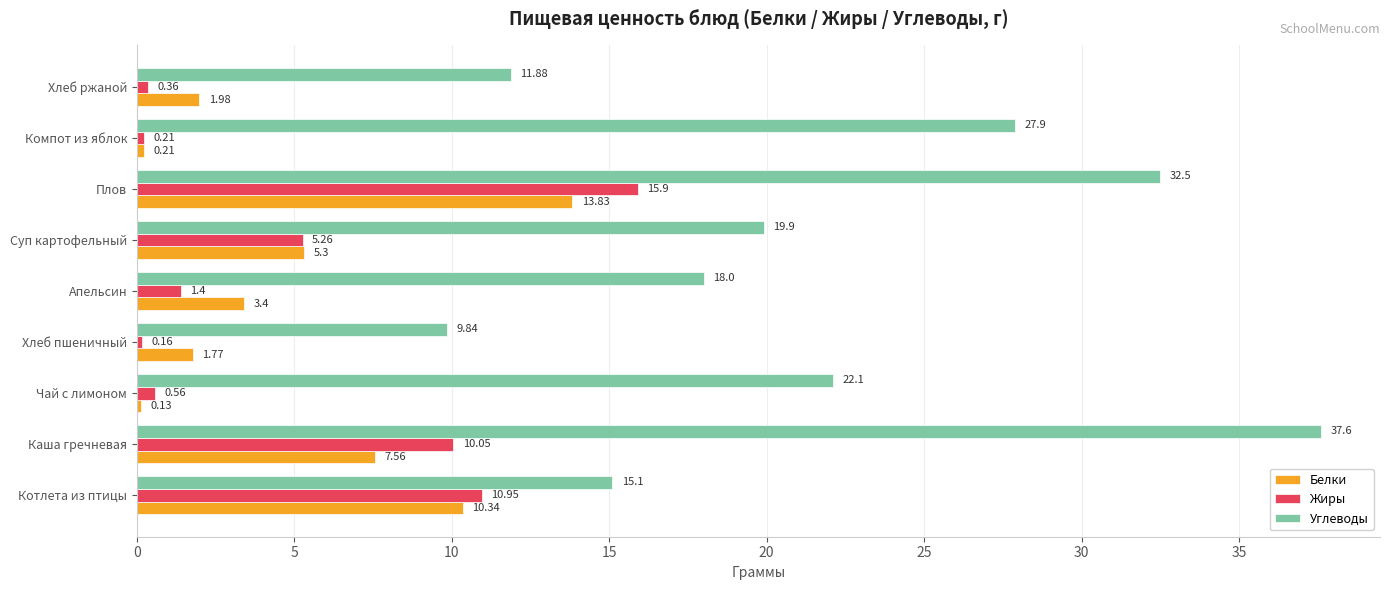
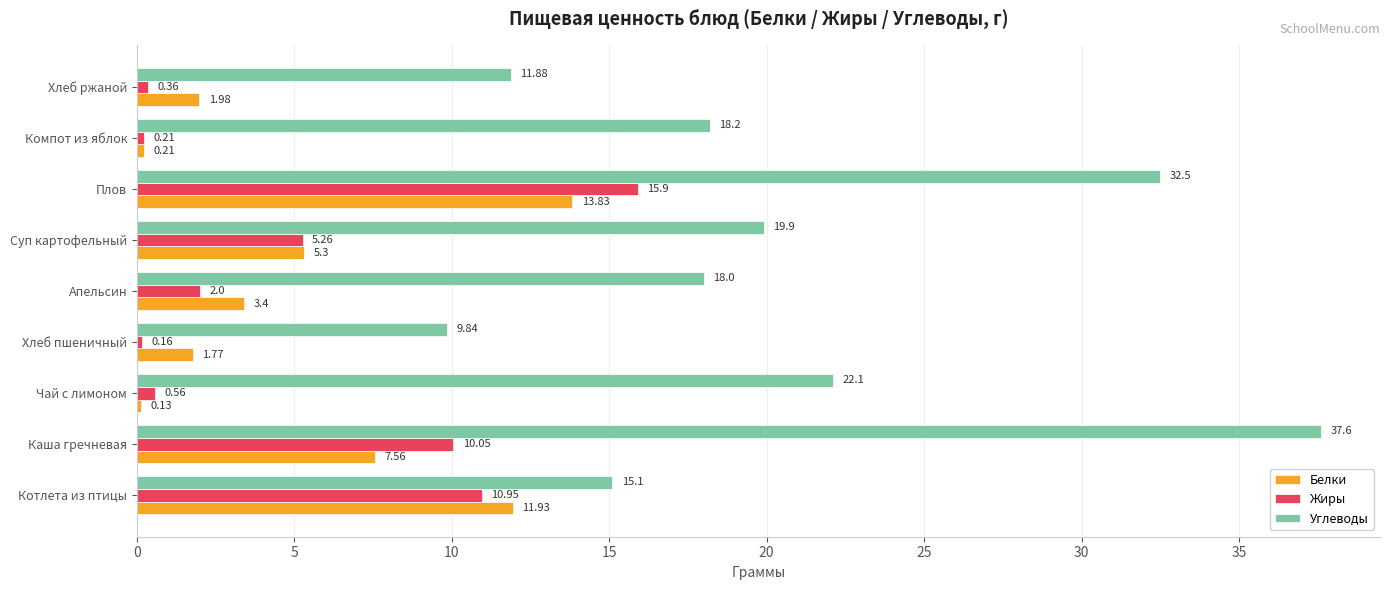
Углеводы, Компот из яблок: 27.9 -> 18.2
Жиры, Апельсин: 1.4 -> 2.0
Белки, Котлета из птицы: 10.34 -> 11.93
